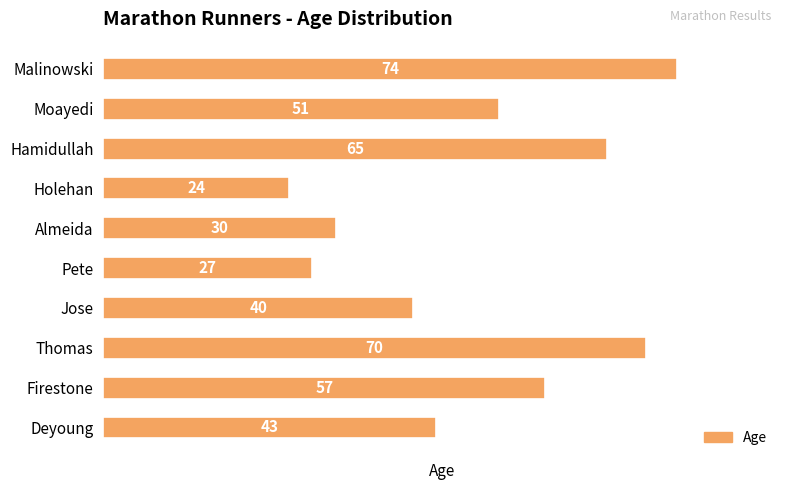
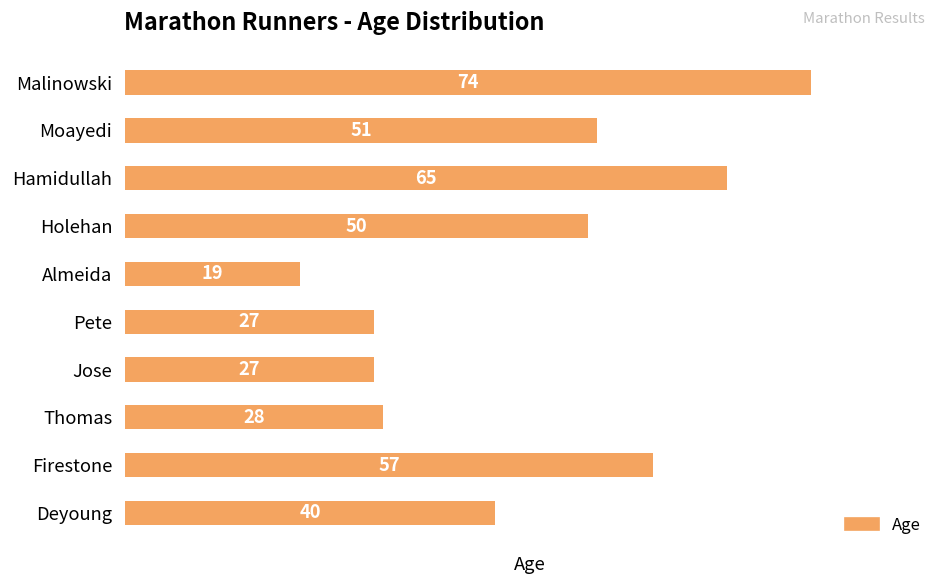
Holehan: 24 -> 50
Almeida: 30 -> 19
Jose: 40 -> 27
Thomas: 70 -> 28
Deyoung: 43 -> 40
